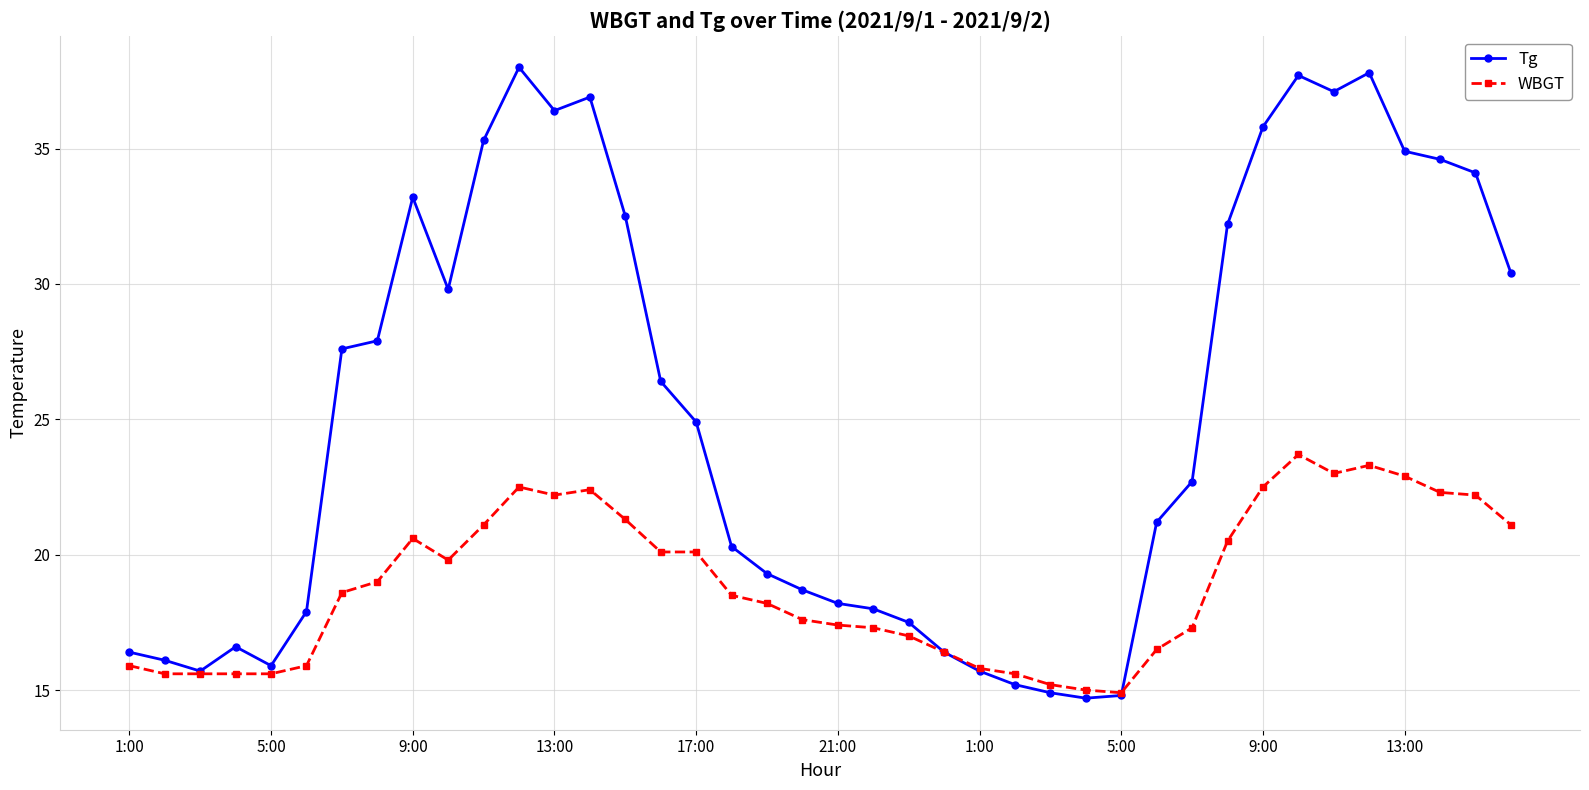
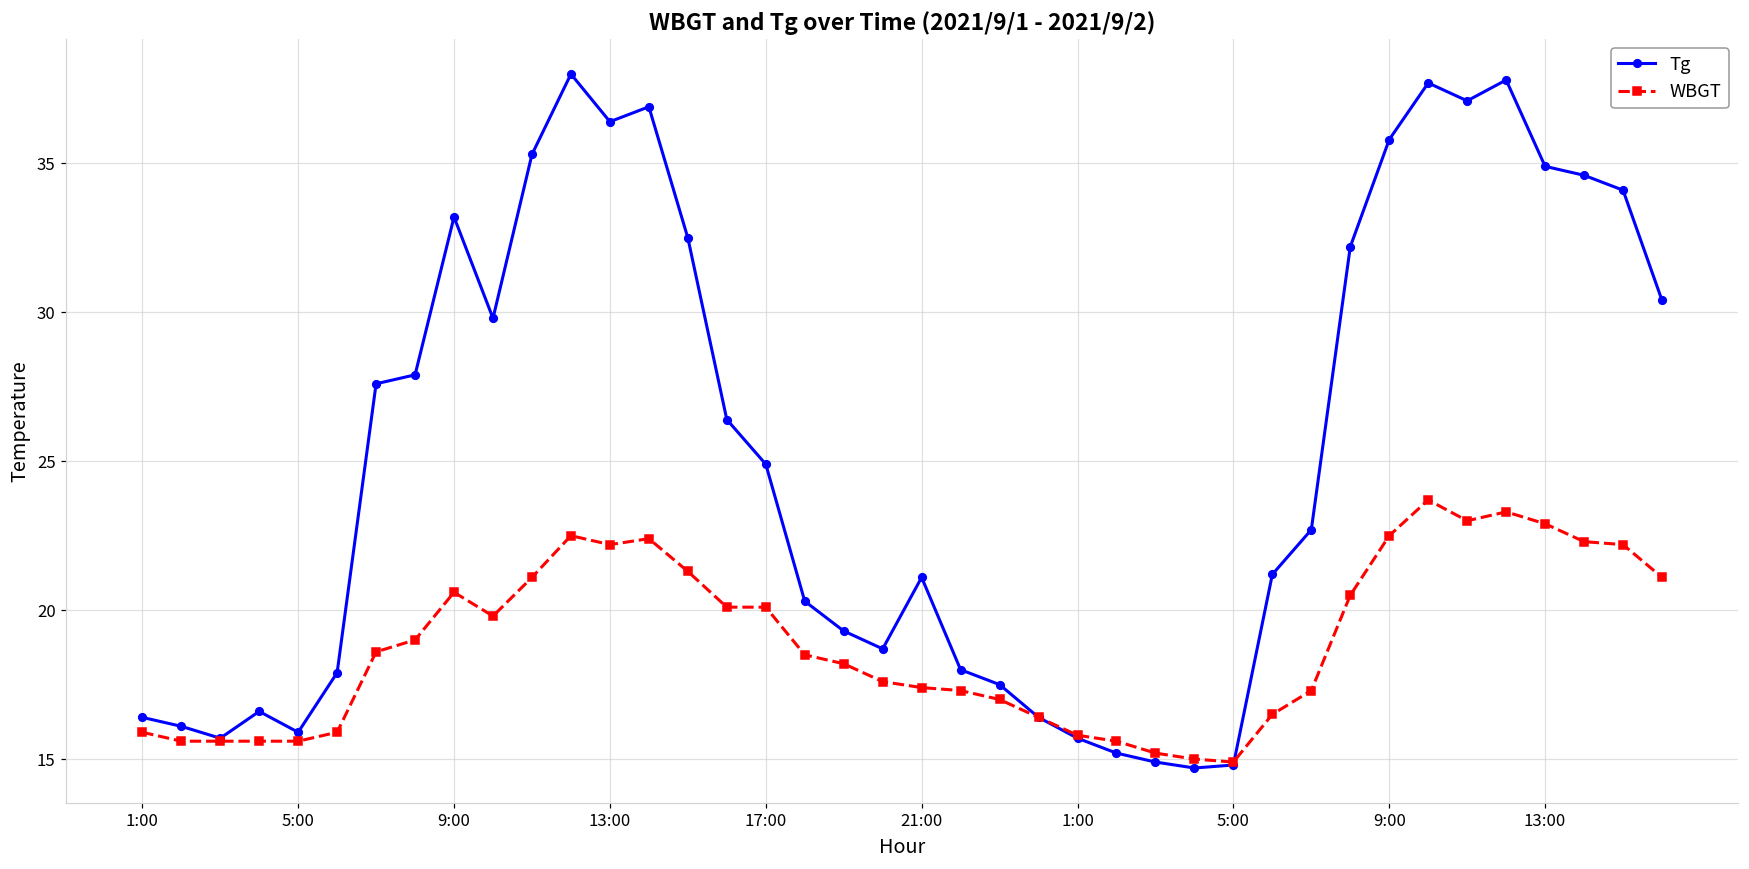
Tg, 21:00: 18.2 -> 21.1
